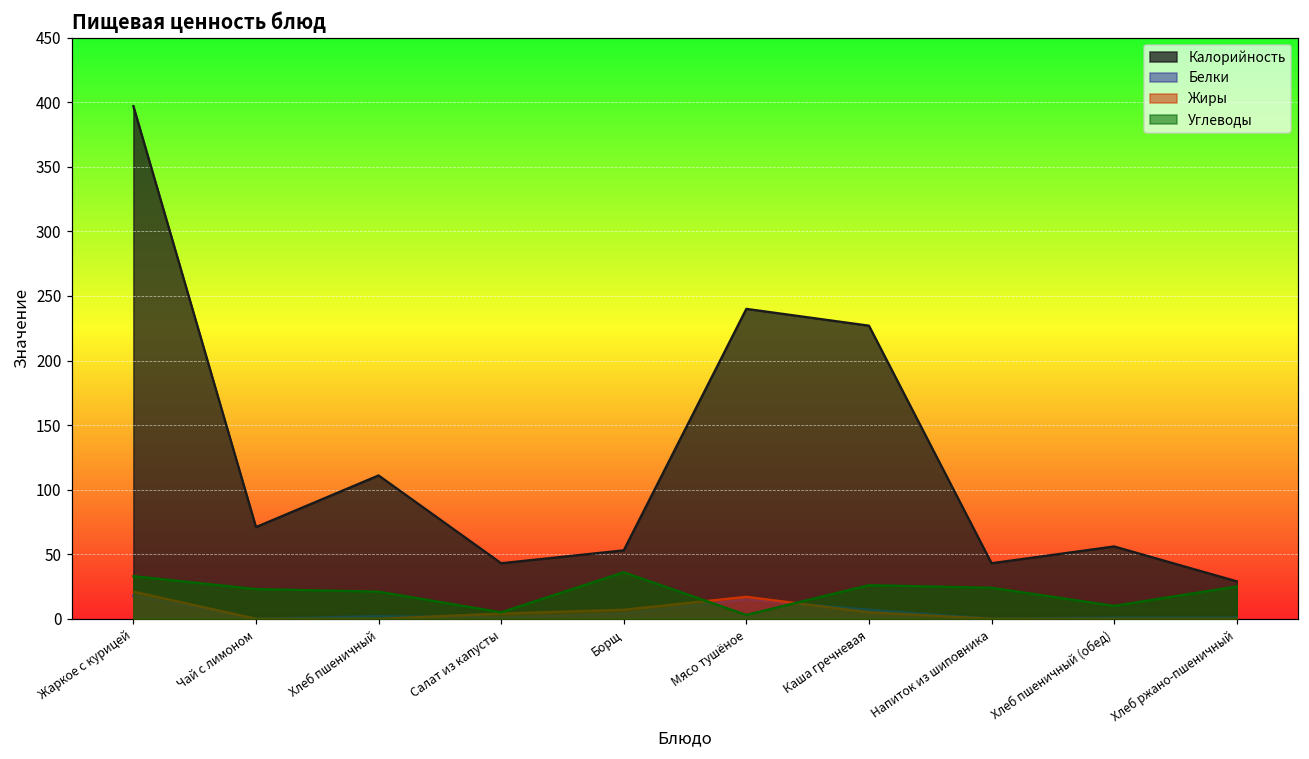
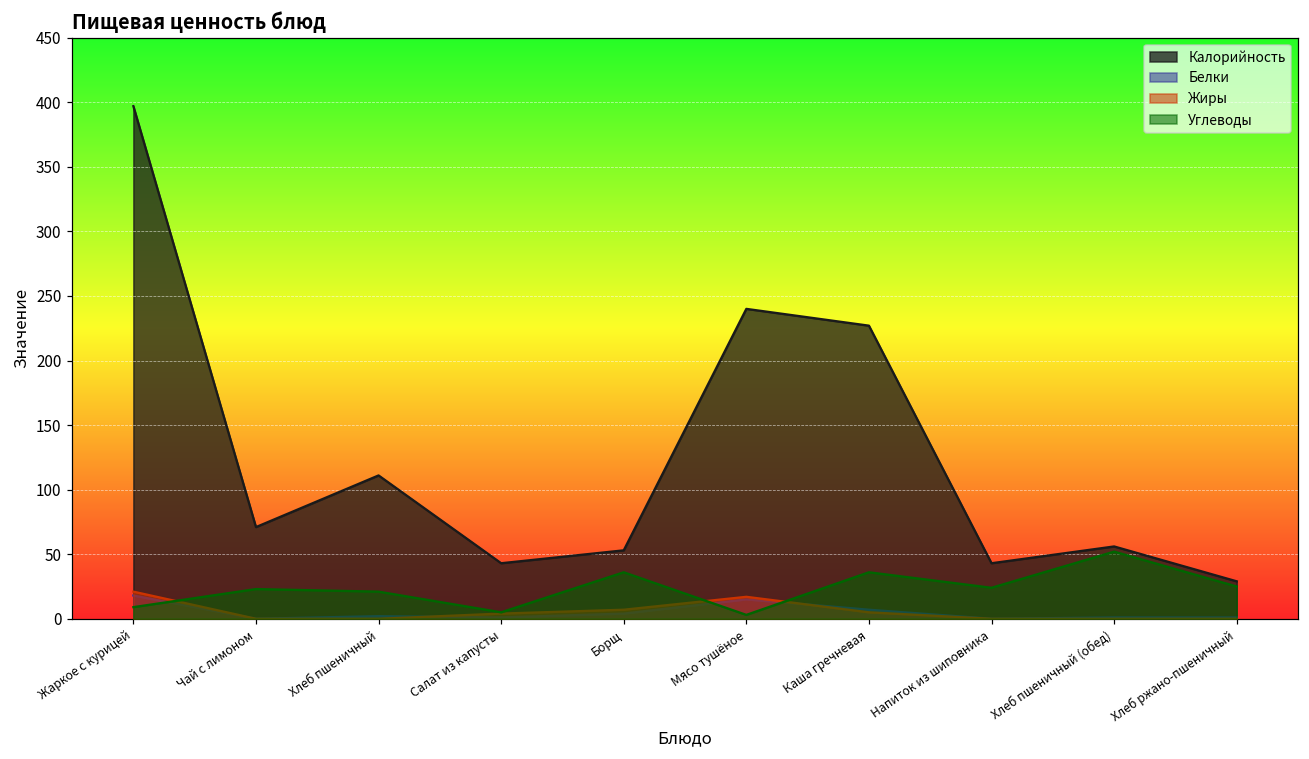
Углеводы, Жаркое с курицей: 33 -> 9
Углеводы, Каша гречневая: 26 -> 36
Углеводы, Хлеб пшеничный (обед): 10 -> 52
